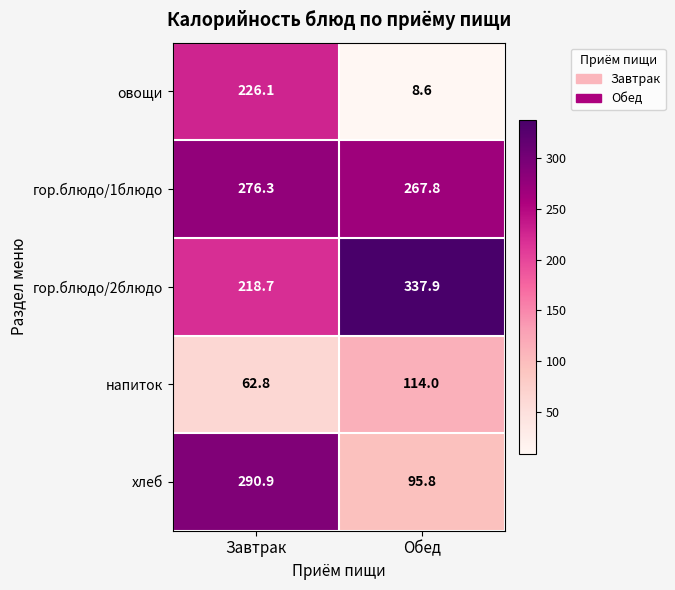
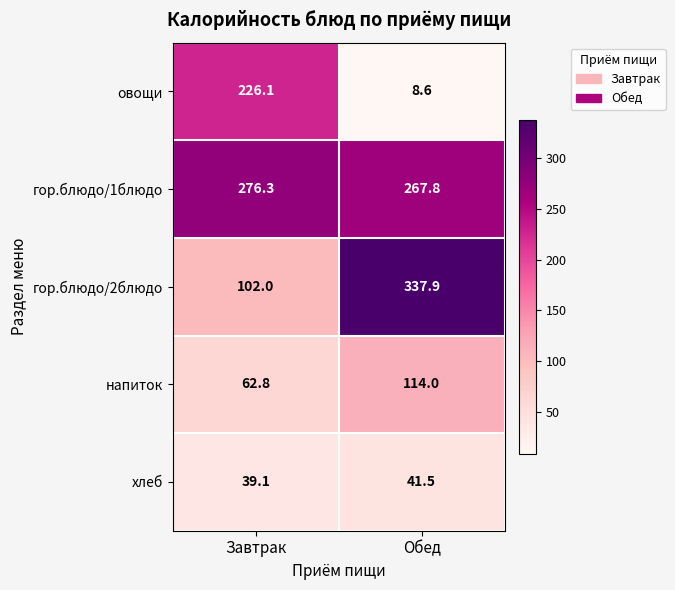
гор.блюдо/2блюдо, Завтрак: 218.7 -> 102.0
хлеб, Завтрак: 290.9 -> 39.1
хлеб, Обед: 95.8 -> 41.5
